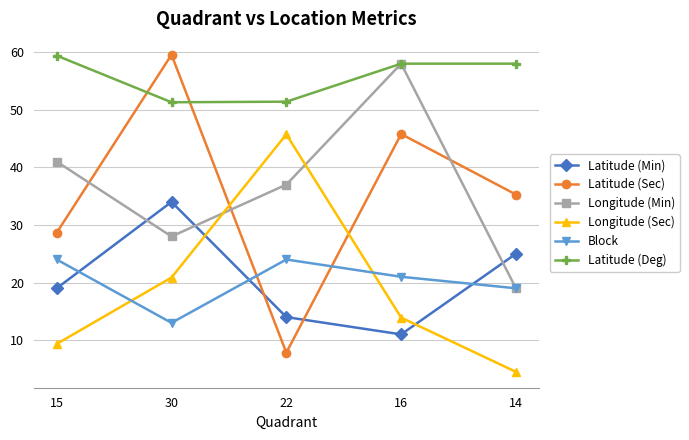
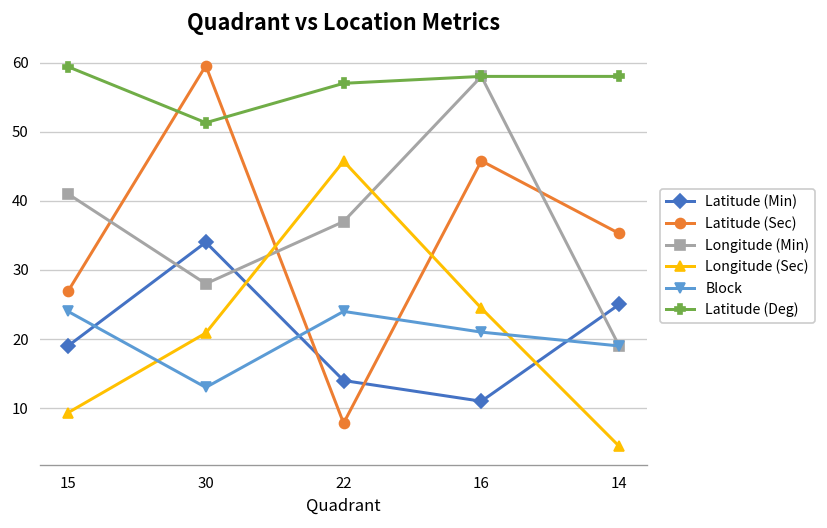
Latitude (Sec), 15: 29 -> 27
Latitude (Deg), 22: 51 -> 57
Longitude (Sec), 16: 14 -> 24
